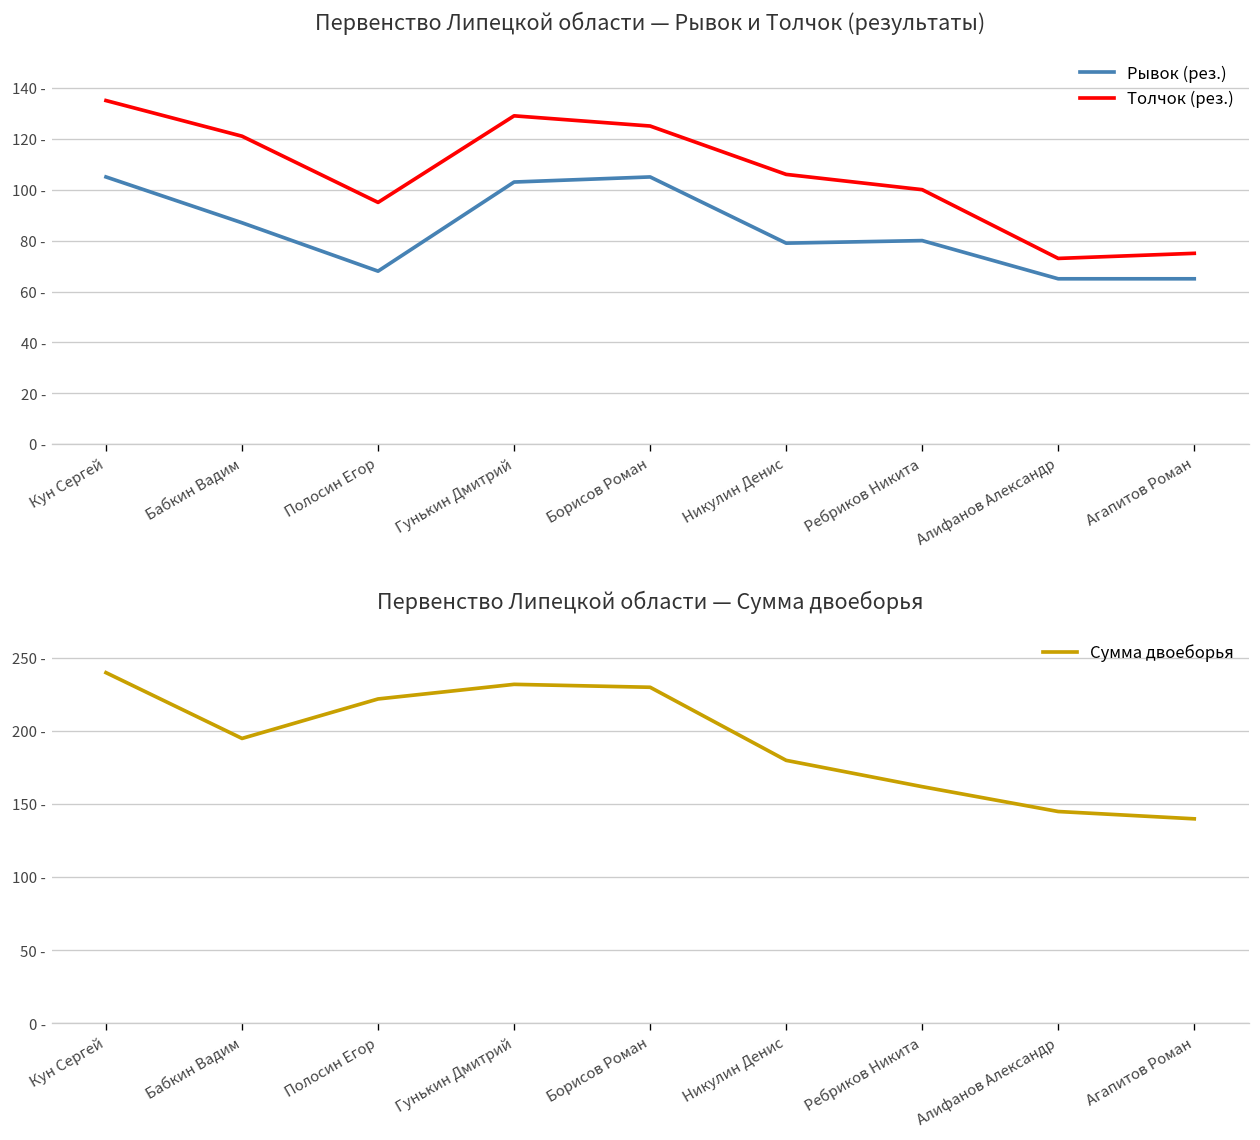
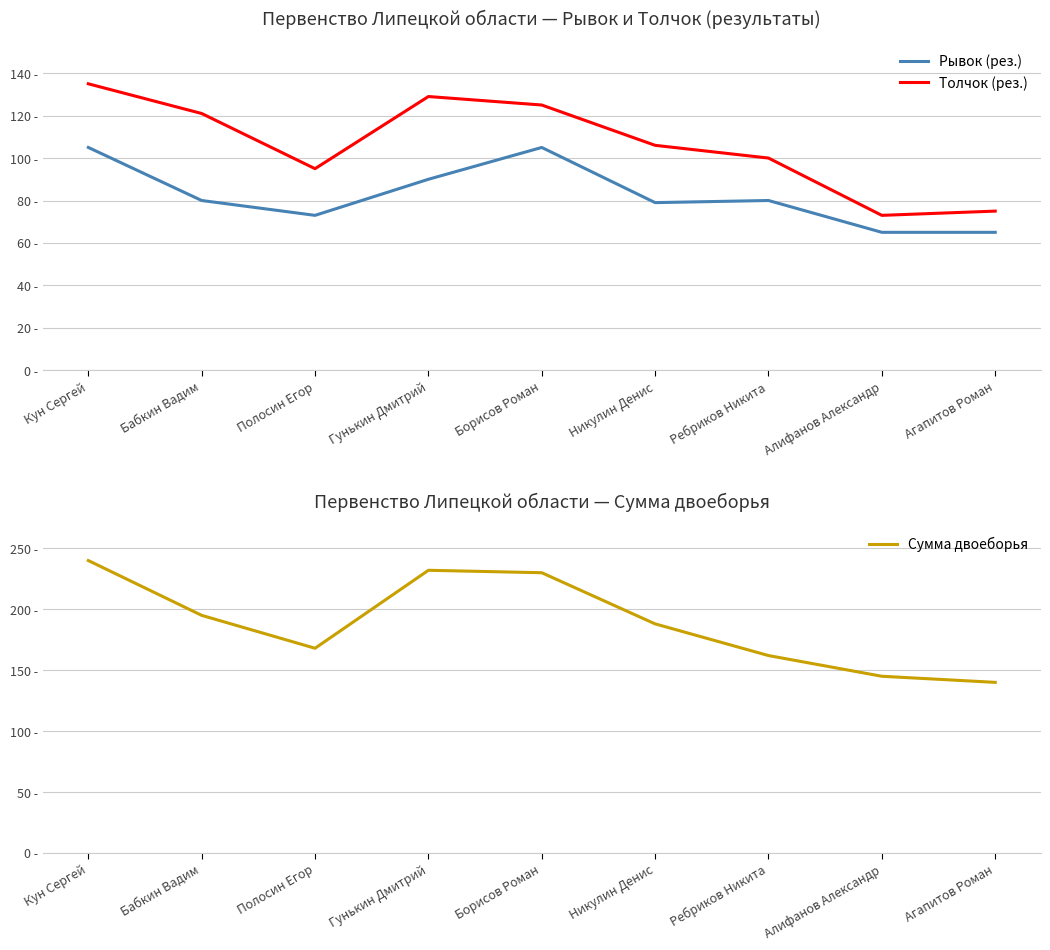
Первенство Липецкой области — Рывок и Толчок (результаты), Рывок (рез.), Бабкин Вадим: 87 - -> 80 -
Первенство Липецкой области — Рывок и Толчок (результаты), Рывок (рез.), Полосин Егор: 68 - -> 73 -
Первенство Липецкой области — Рывок и Толчок (результаты), Рывок (рез.), Гунькин Дмитрий: 103 - -> 90 -
Первенство Липецкой области — Сумма двоеборья, Полосин Егор: 222 - -> 168 -
Первенство Липецкой области — Сумма двоеборья, Никулин Денис: 180 - -> 188 -
